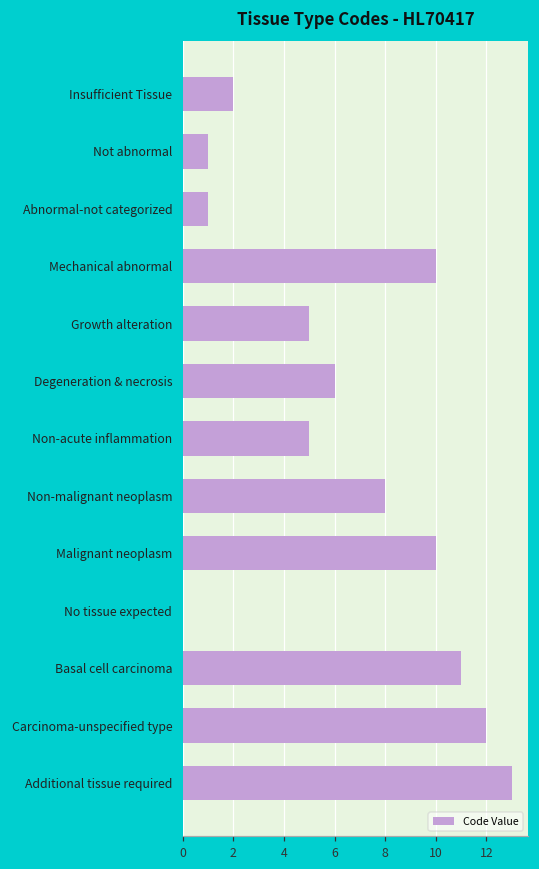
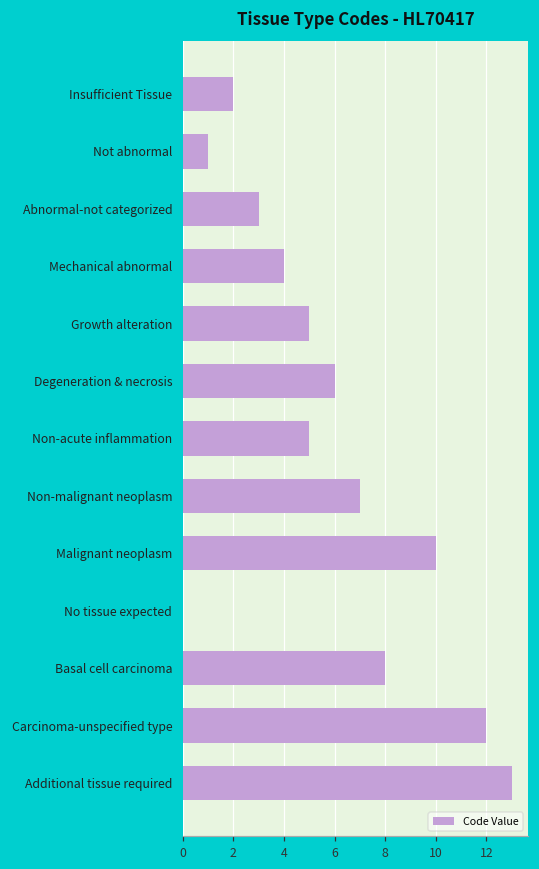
Abnormal-not categorized: 1 -> 3
Mechanical abnormal: 10 -> 4
Non-malignant neoplasm: 8 -> 7
Basal cell carcinoma: 11 -> 8
